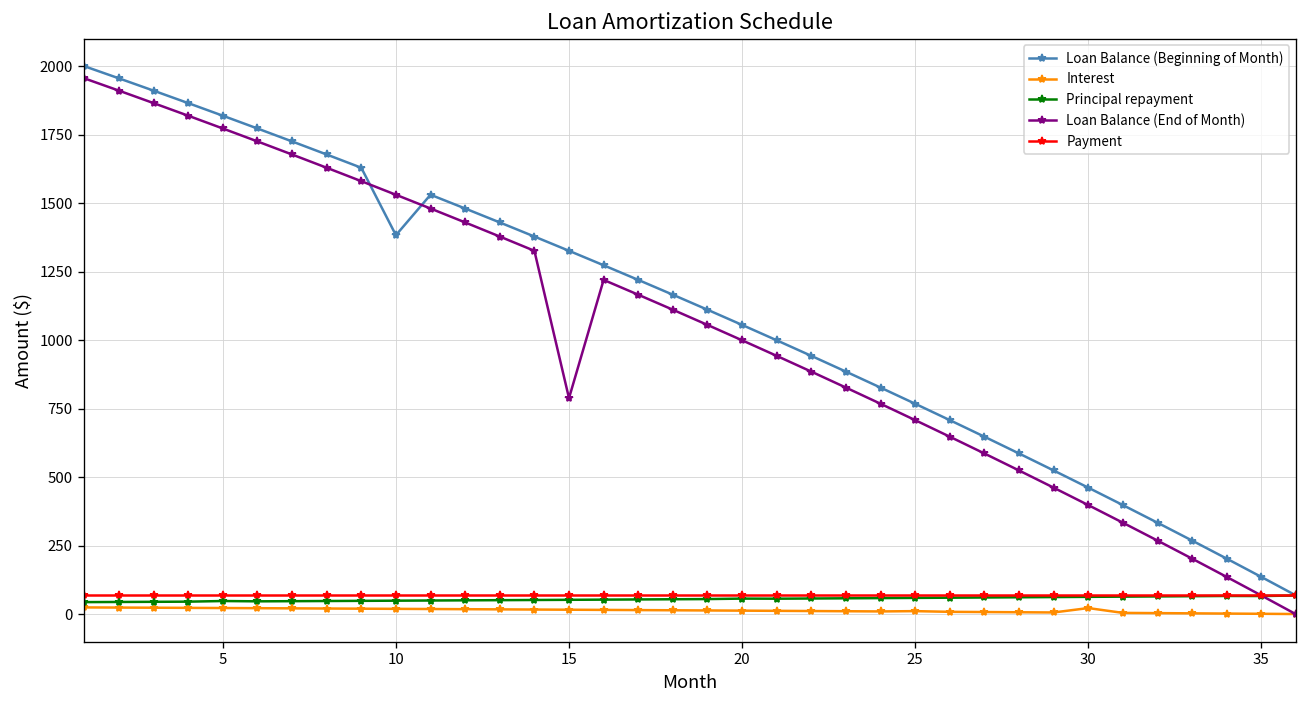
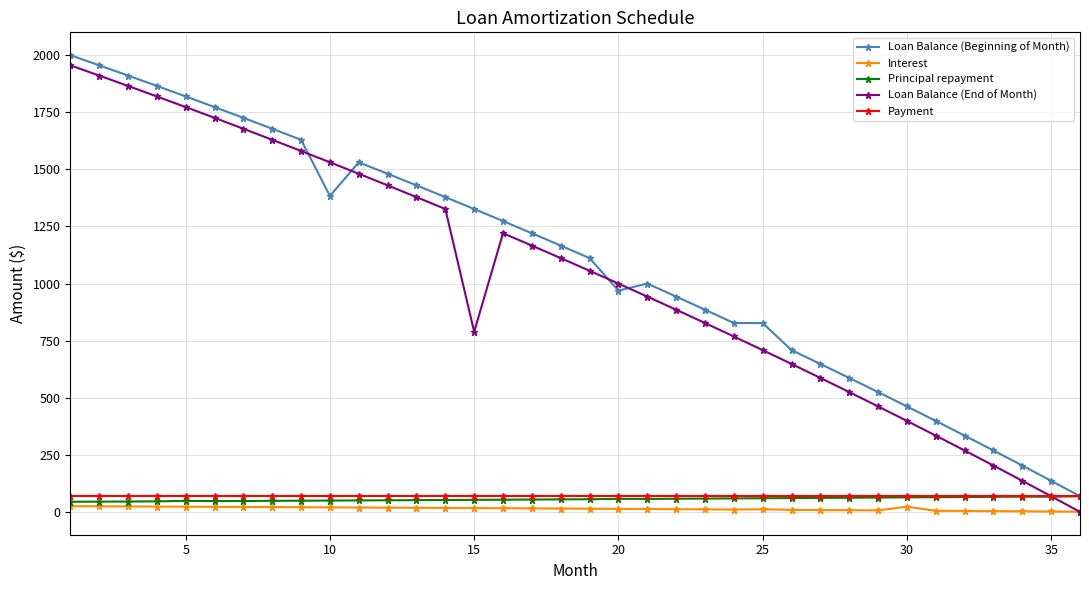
Loan Balance (Beginning of Month), 20: 1060 -> 970
Loan Balance (Beginning of Month), 25: 770 -> 830
